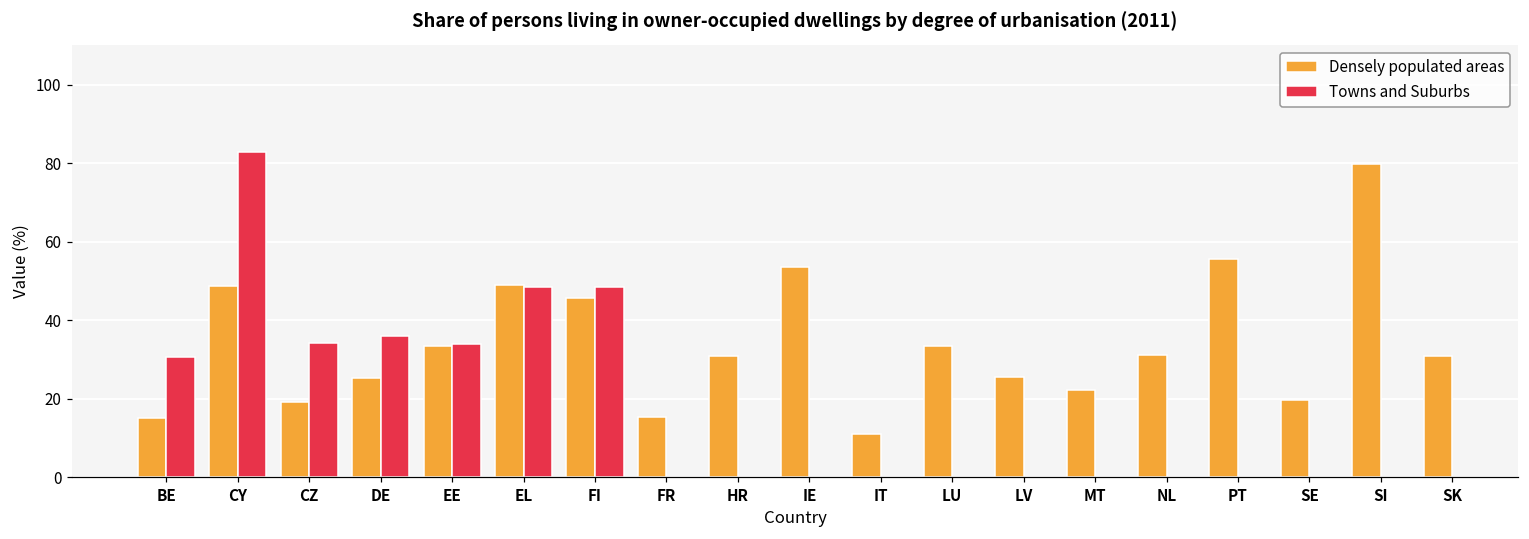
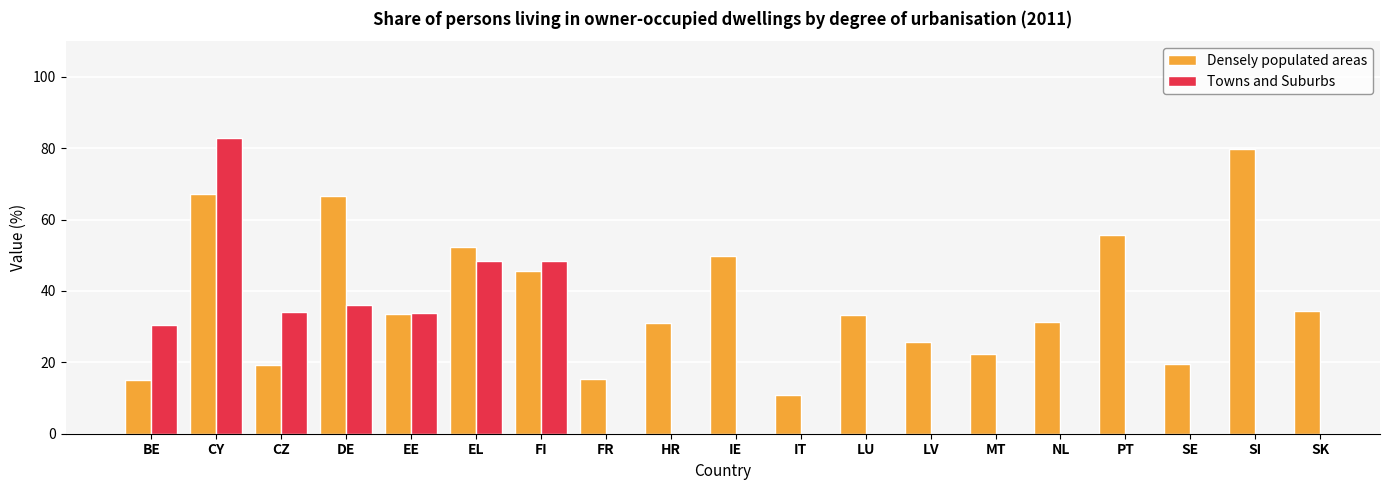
Densely populated areas, CY: 49 -> 67
Densely populated areas, DE: 25 -> 67
Densely populated areas, EL: 49 -> 52
Densely populated areas, IE: 54 -> 50
Densely populated areas, SK: 31 -> 34
